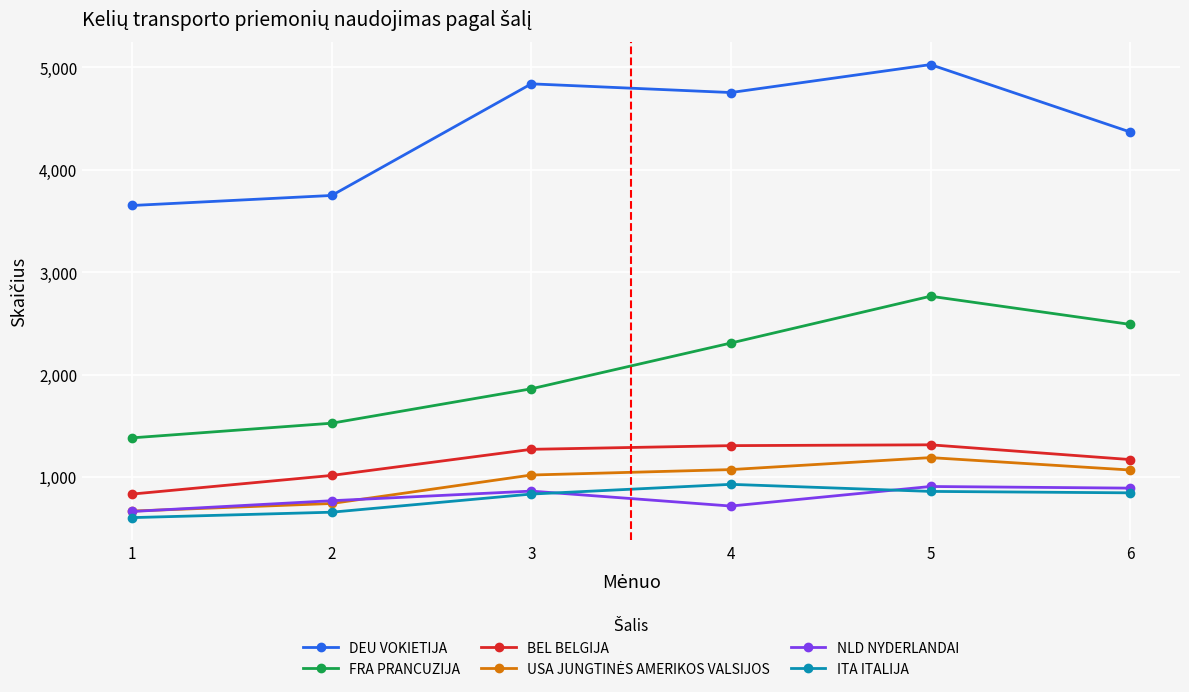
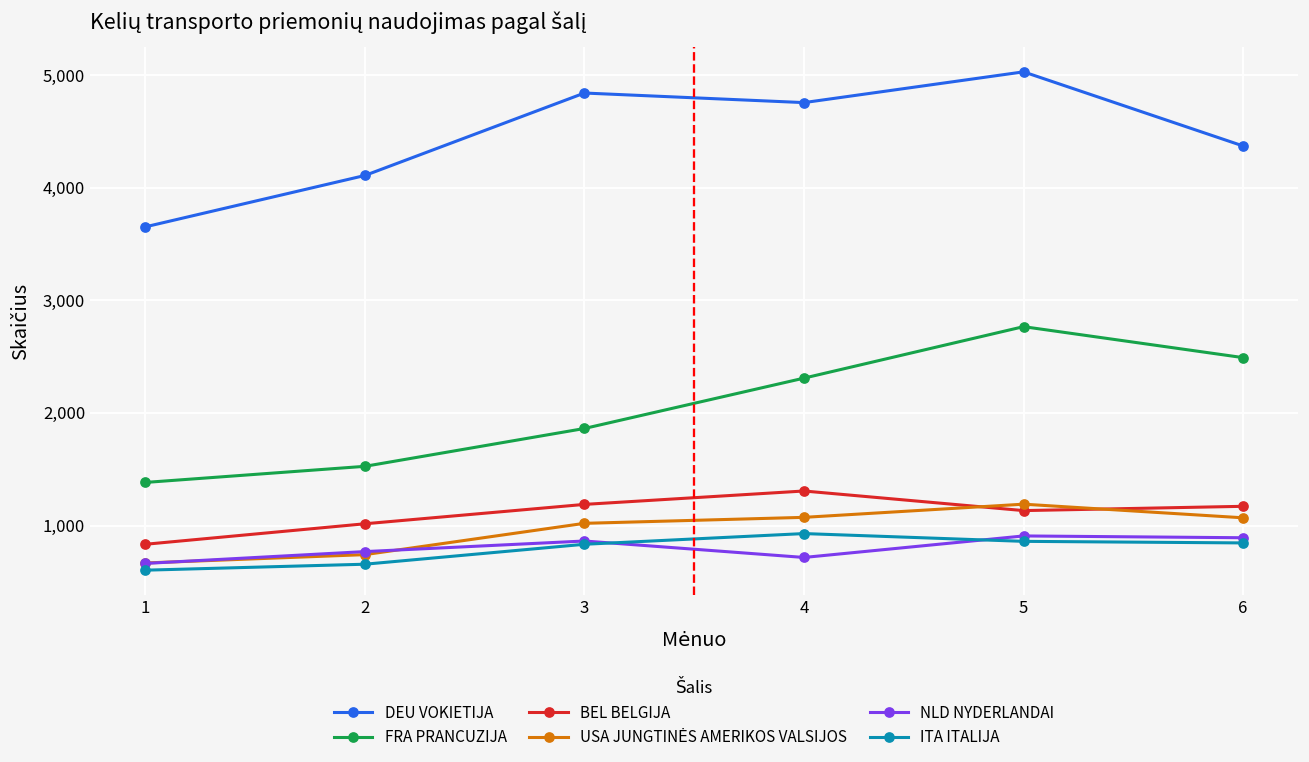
DEU VOKIETIJA, 2: 3,750 -> 4,110
BEL BELGIJA, 3: 1,270 -> 1,190
BEL BELGIJA, 5: 1,320 -> 1,130
